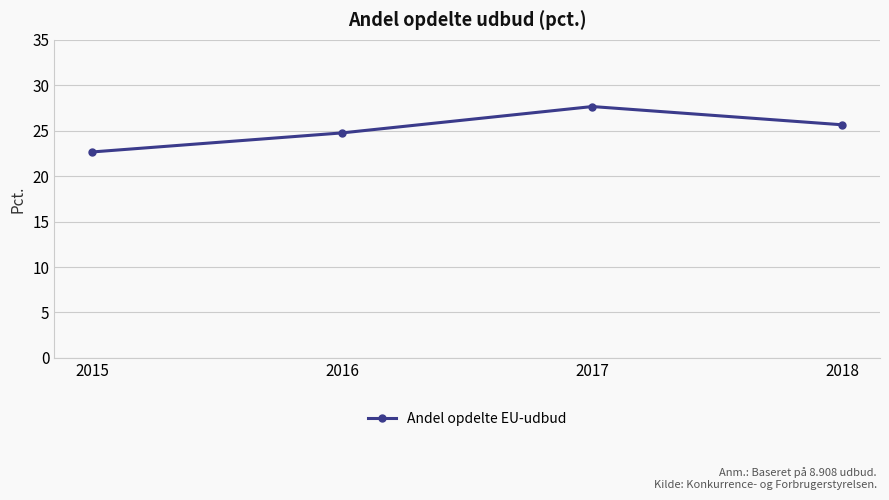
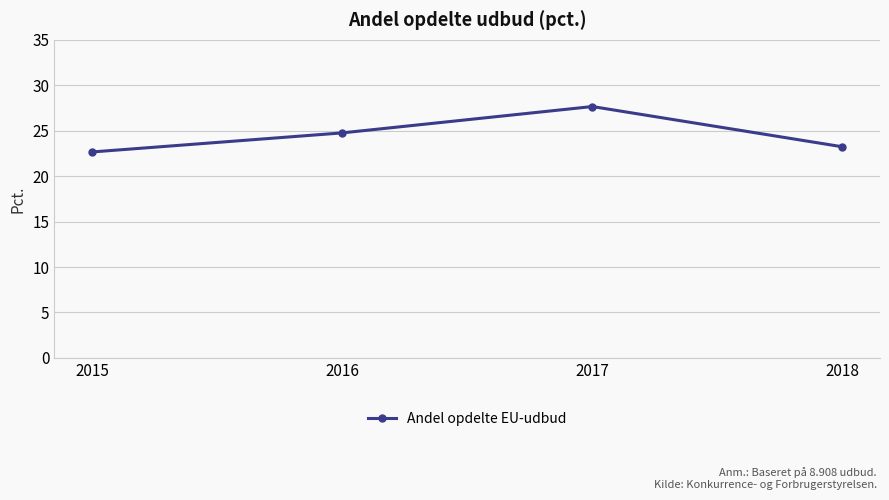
2018: 26 -> 23
